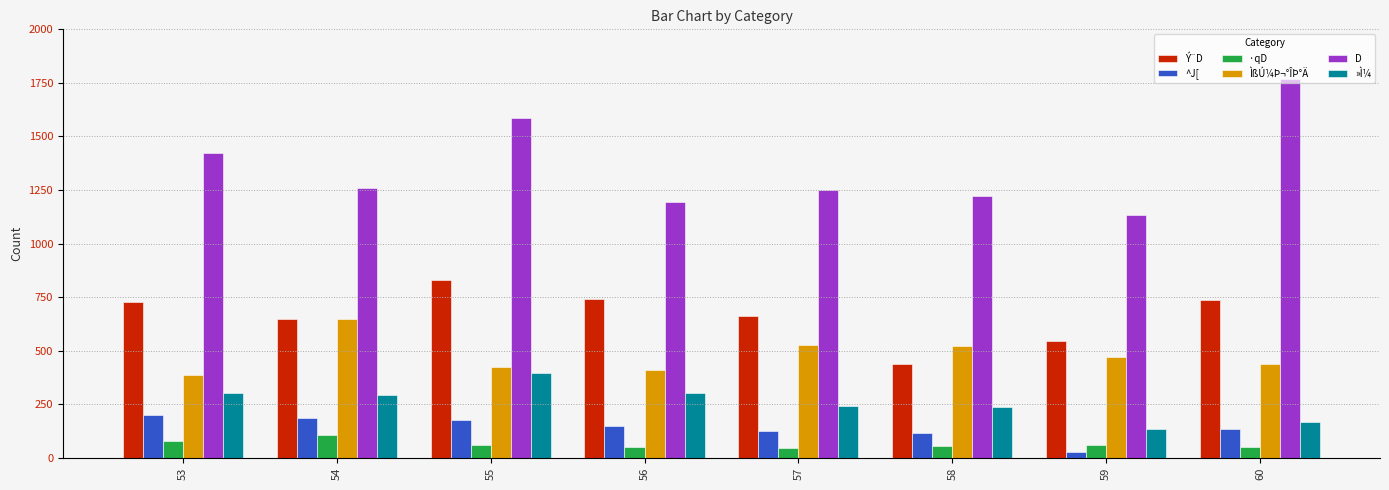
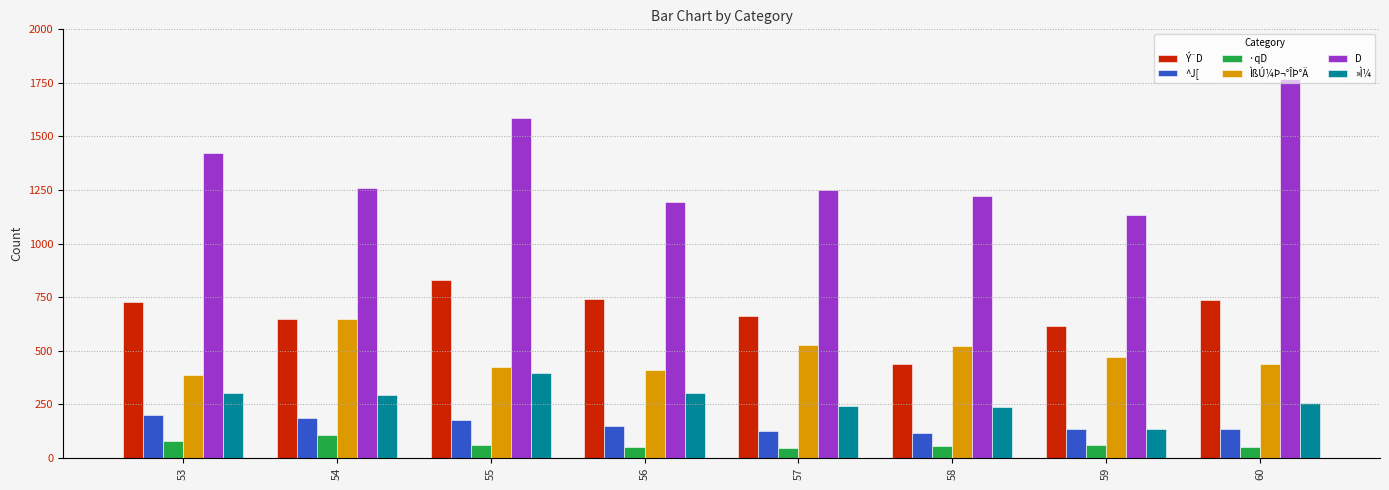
Ý¨D, 59: 550 -> 610
^J[, 59: 30 -> 140
»Ì¼, 60: 170 -> 260
